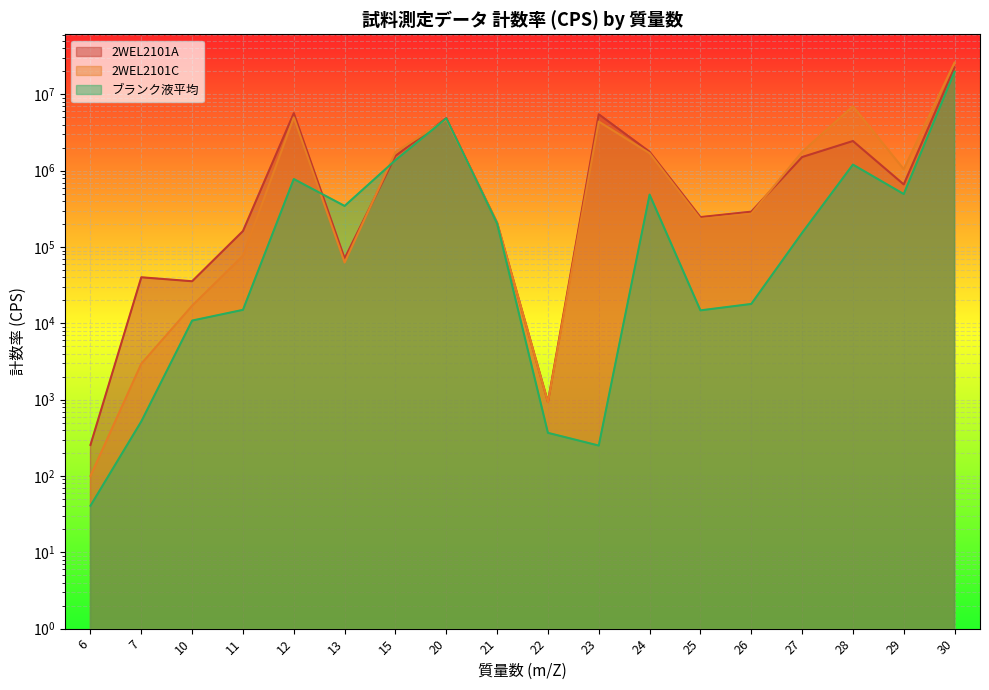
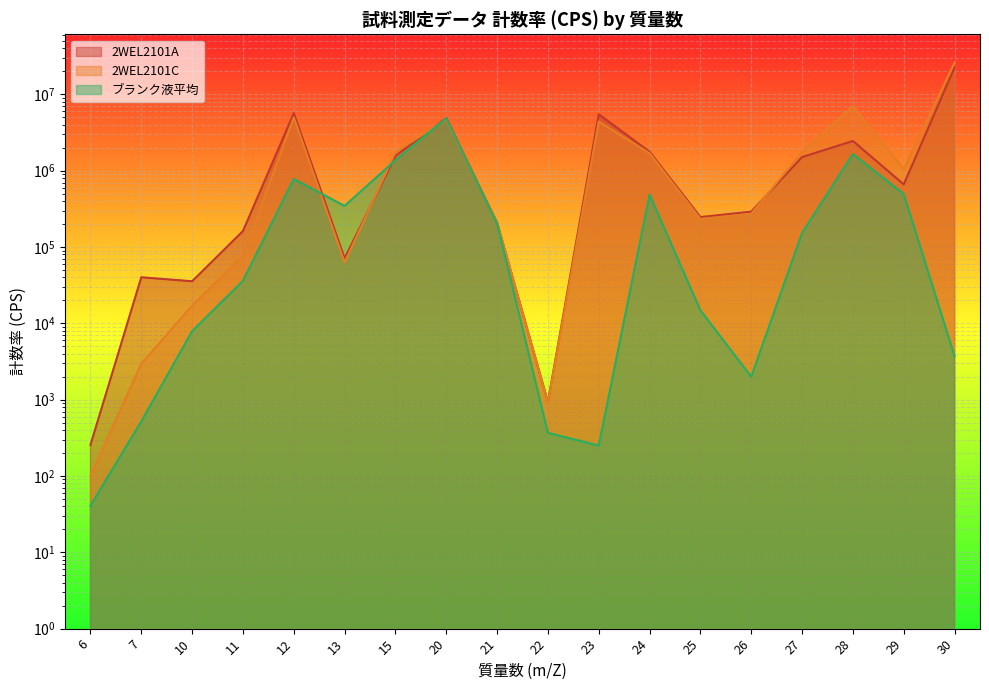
ブランク液平均, 10: 11000 -> 8000
ブランク液平均, 11: 15000 -> 40000
ブランク液平均, 26: 18000 -> 2000
ブランク液平均, 28: 1200000 -> 1700000
ブランク液平均, 30: 20000000 -> 4000
